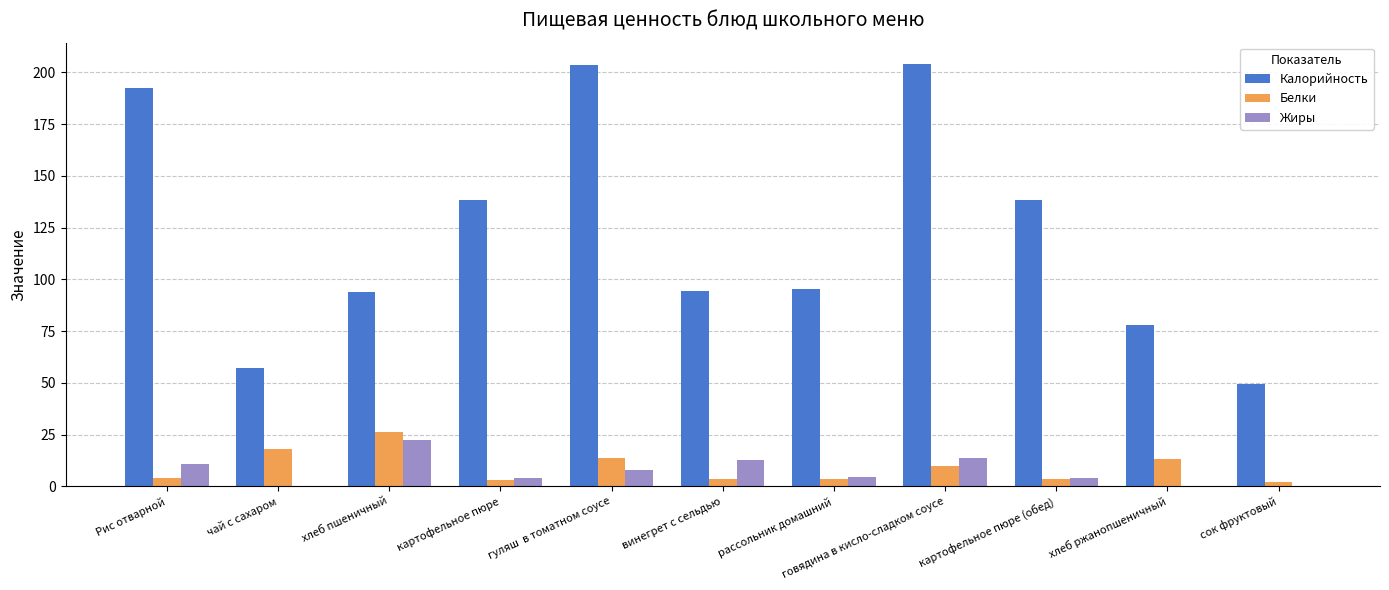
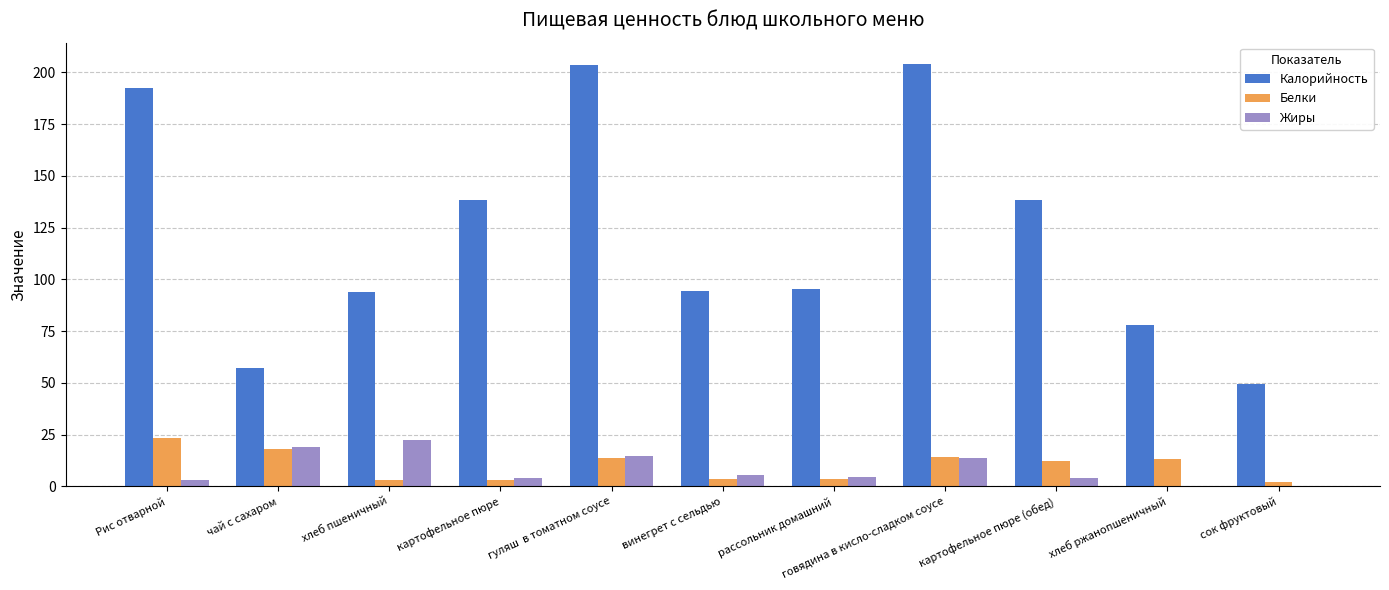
Белки, Рис отварной: 4 -> 24
Жиры, Рис отварной: 11 -> 3
Жиры, чай с сахаром: 0 -> 19
Белки, хлеб пшеничный: 26 -> 3
Жиры, гуляш в томатном соусе: 8 -> 15
Жиры, винегрет с сельдью: 13 -> 6
Белки, говядина в кисло-сладком соусе: 10 -> 14
Белки, картофельное пюре (обед): 4 -> 12
